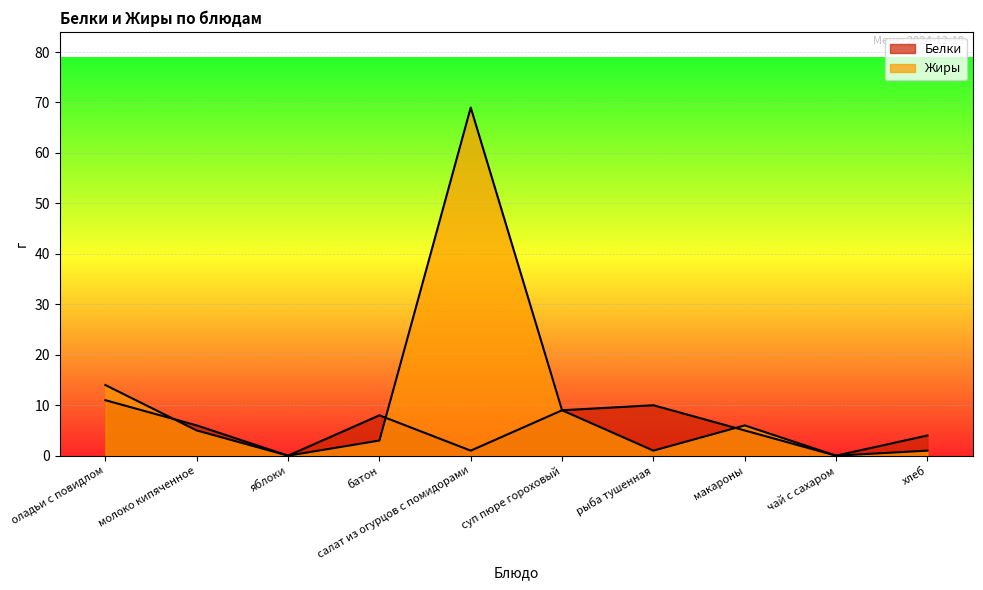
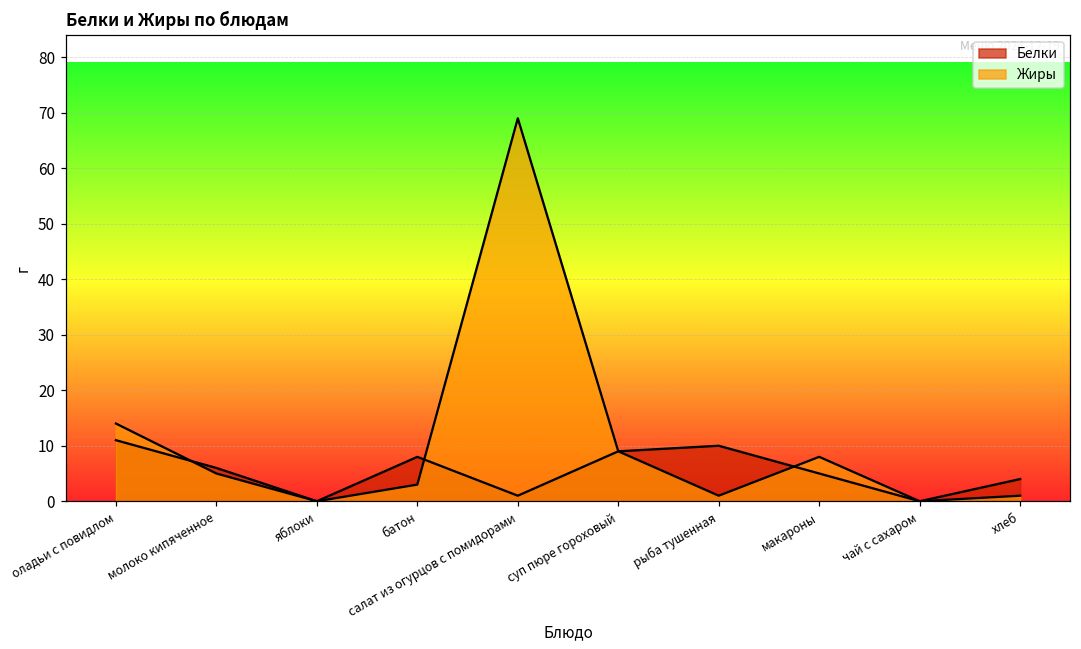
Жиры, макароны: 6 -> 8
